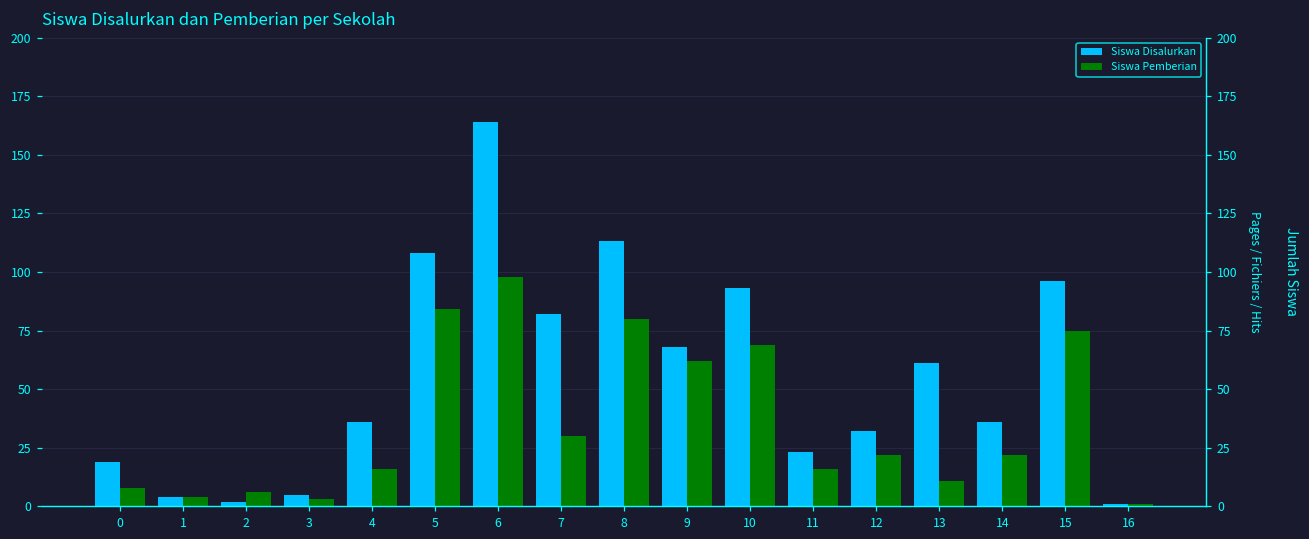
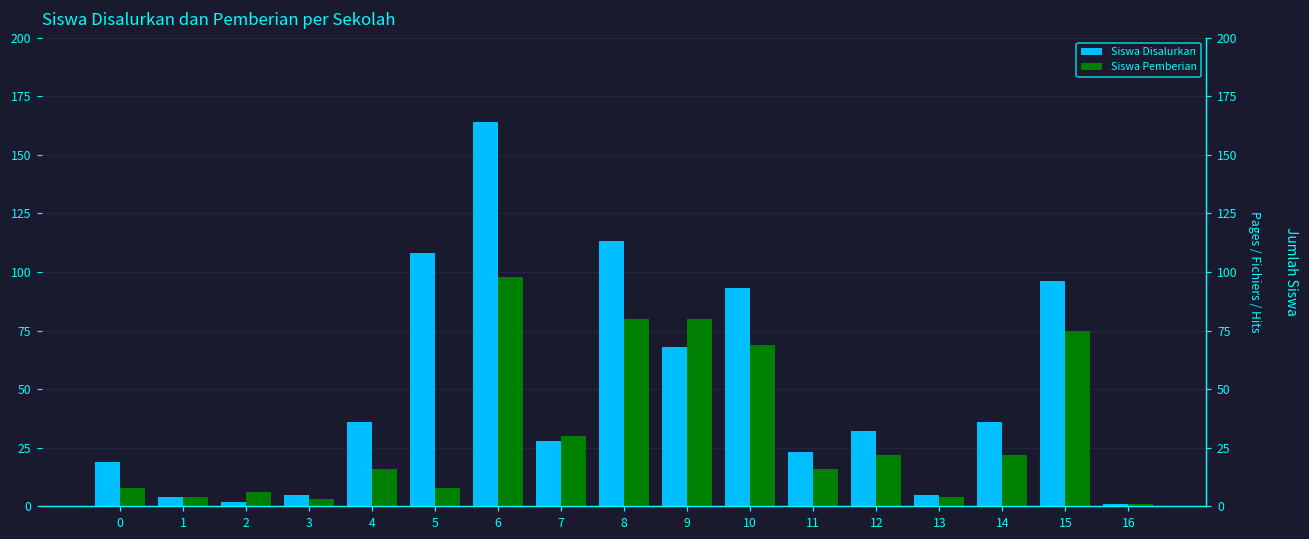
Siswa Pemberian, 5: 84 -> 8
Siswa Disalurkan, 7: 82 -> 28
Siswa Pemberian, 9: 62 -> 80
Siswa Disalurkan, 13: 61 -> 5
Siswa Pemberian, 13: 11 -> 4
